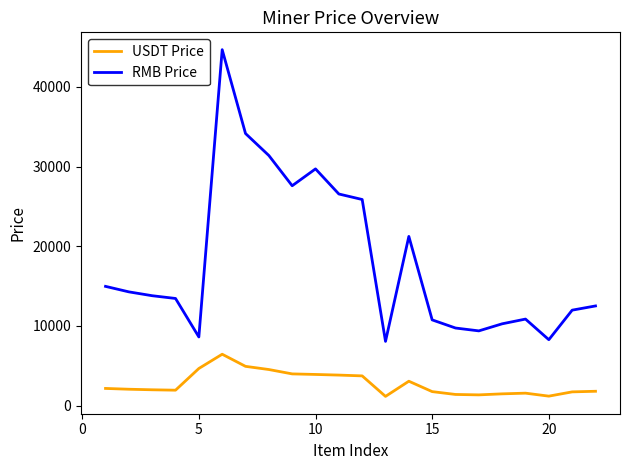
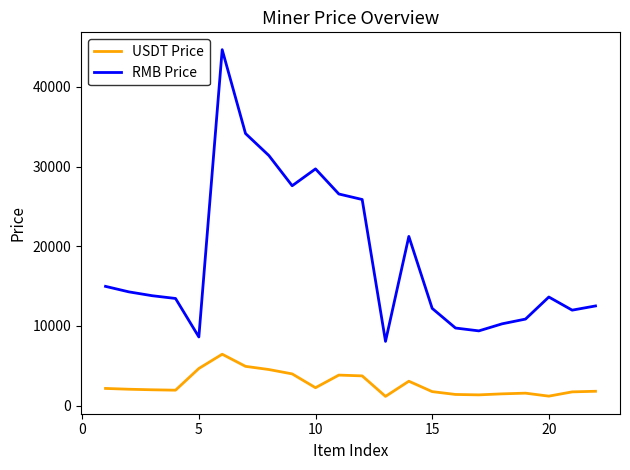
USDT Price, 10: 4000 -> 2000
RMB Price, 15: 11000 -> 12000
RMB Price, 20: 8000 -> 14000
